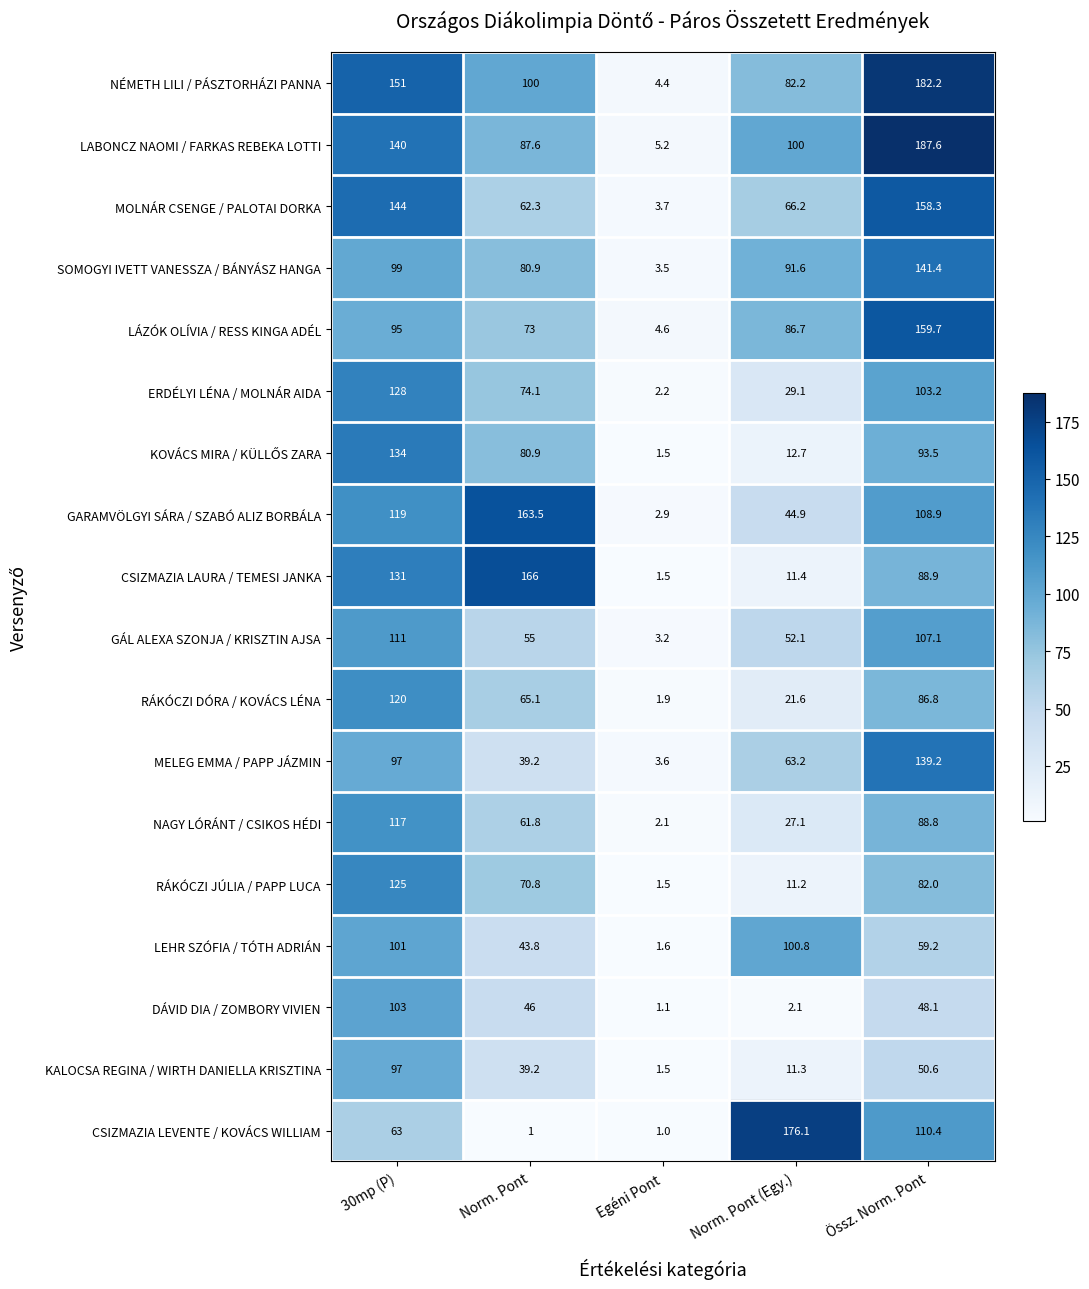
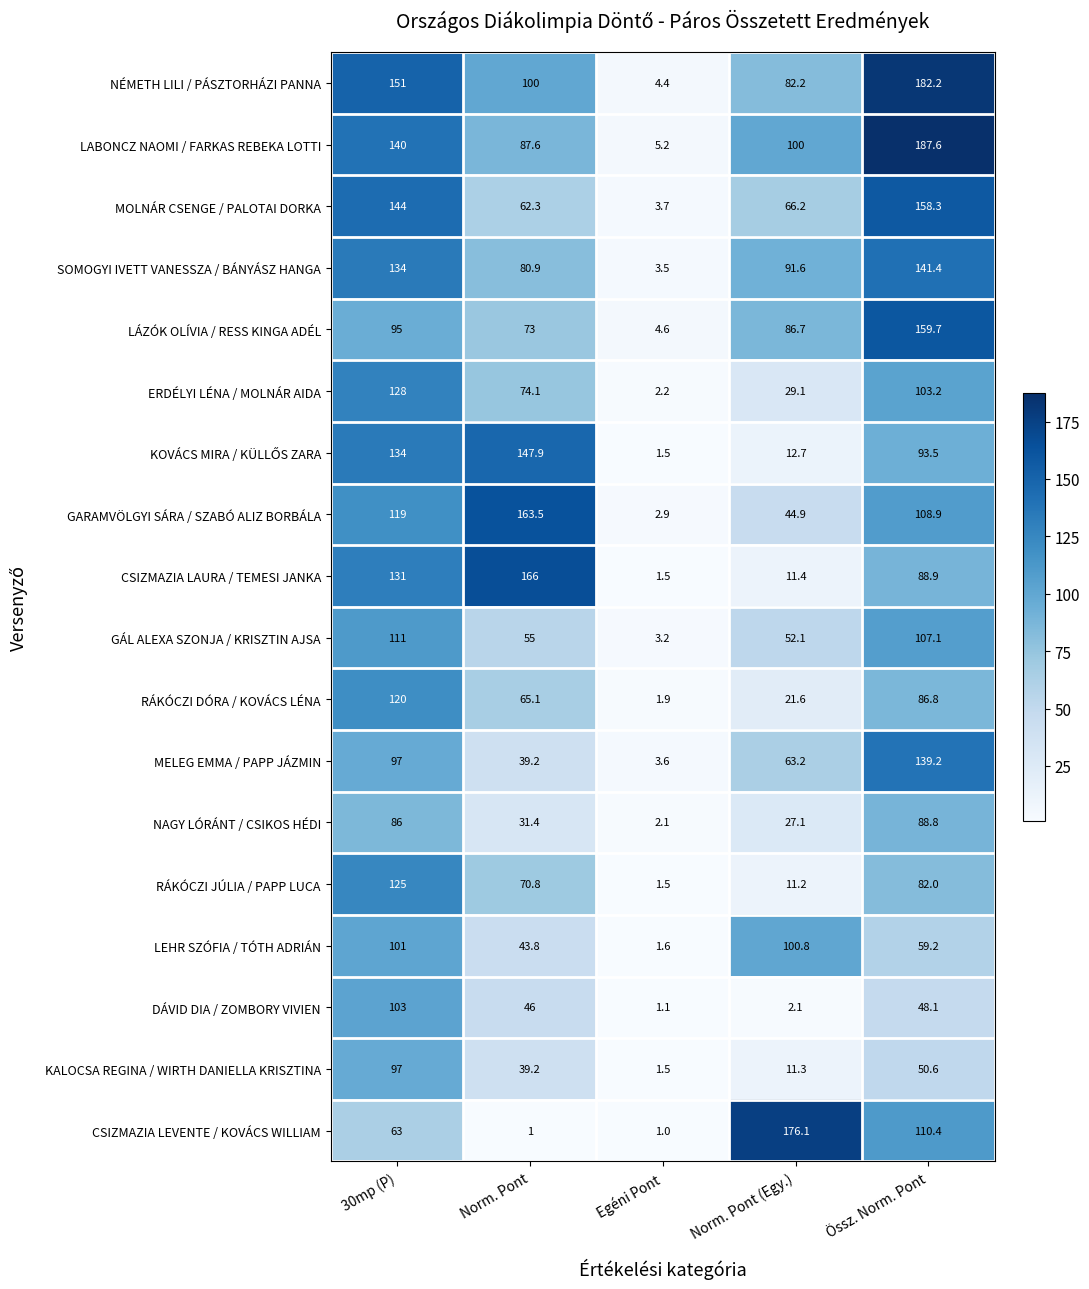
SOMOGYI IVETT VANESSZA / BÁNYÁSZ HANGA, 30mp (P): 99 -> 134
KOVÁCS MIRA / KÜLLŐS ZARA, Norm. Pont: 80.9 -> 147.9
NAGY LÓRÁNT / CSIKOS HÉDI, 30mp (P): 117 -> 86
NAGY LÓRÁNT / CSIKOS HÉDI, Norm. Pont: 61.8 -> 31.4
